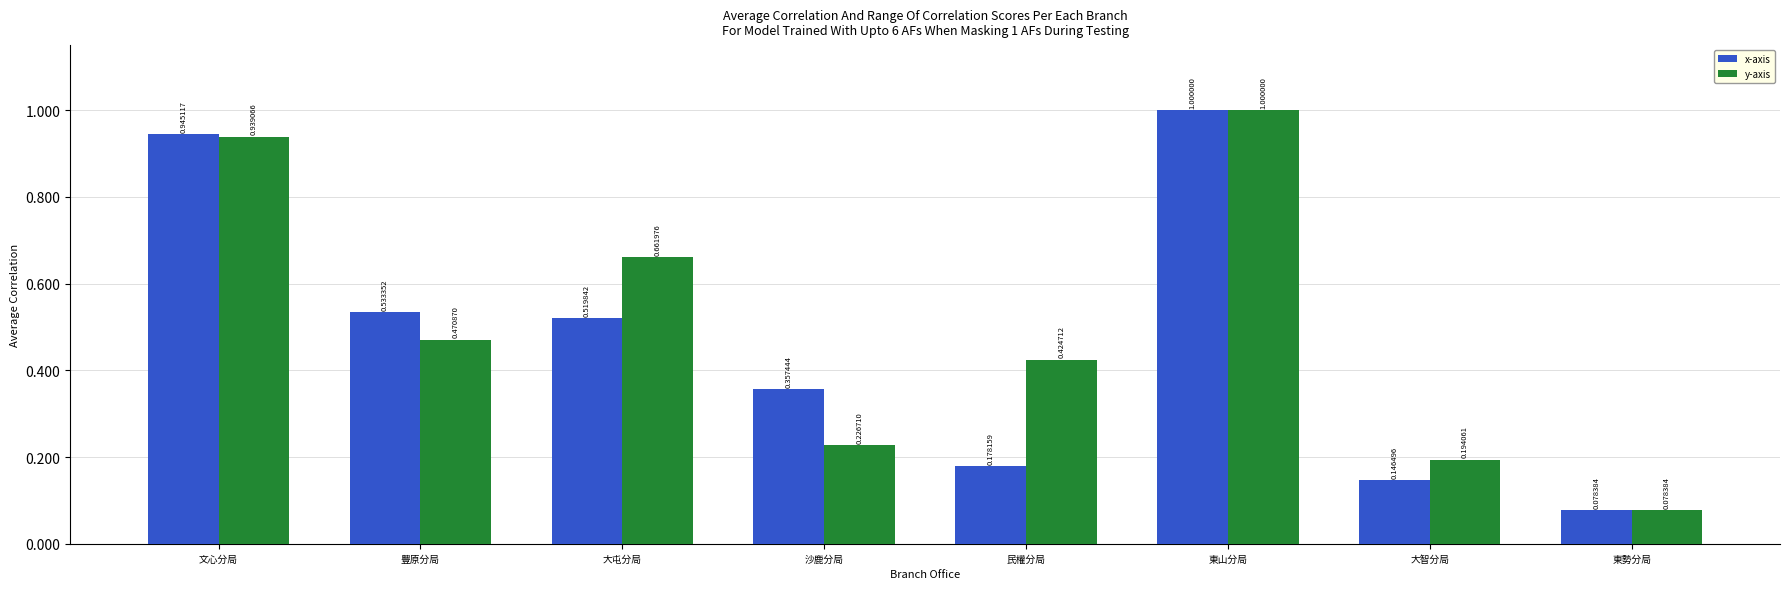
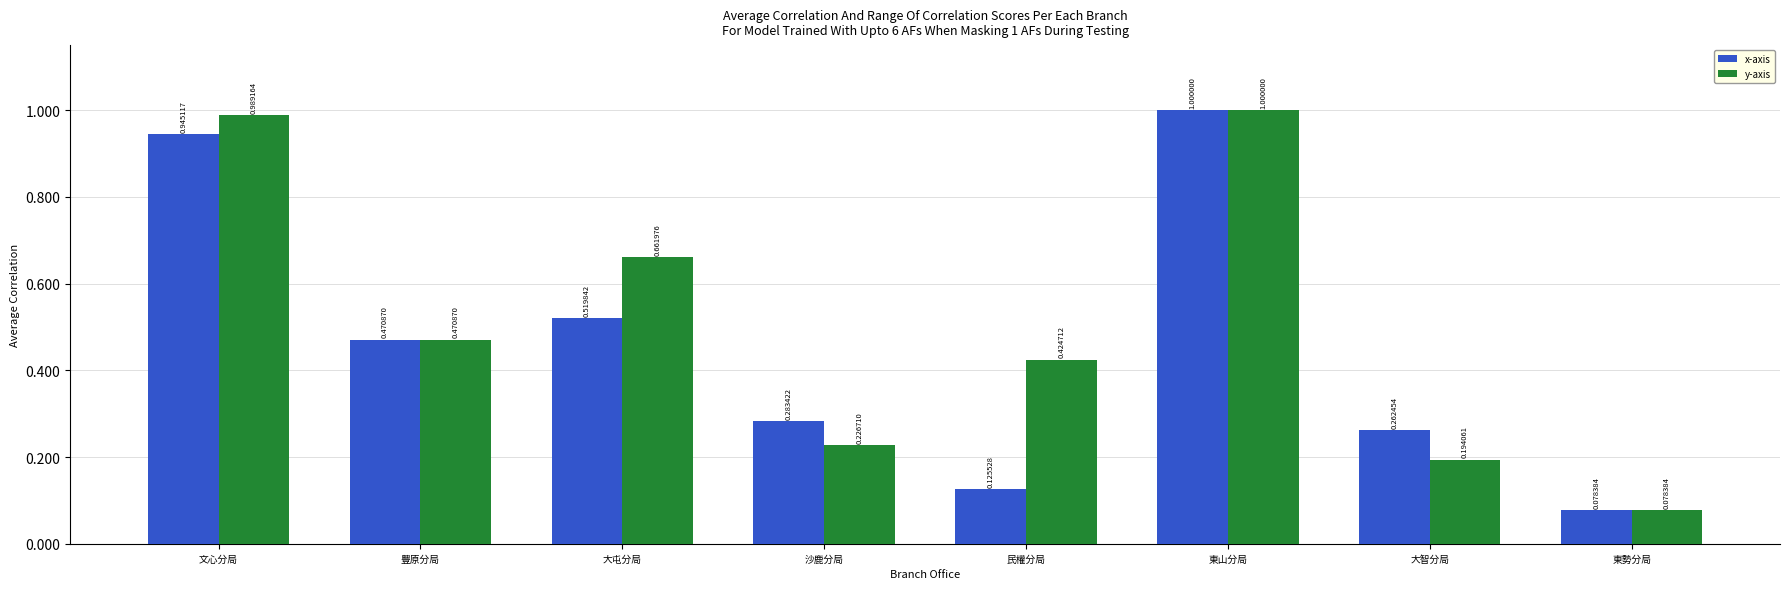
y-axis, 文心分局: 0.939066 -> 0.989164
x-axis, 豐原分局: 0.533352 -> 0.470870
x-axis, 沙鹿分局: 0.357444 -> 0.283422
x-axis, 民權分局: 0.178159 -> 0.125528
x-axis, 大智分局: 0.146496 -> 0.262454
